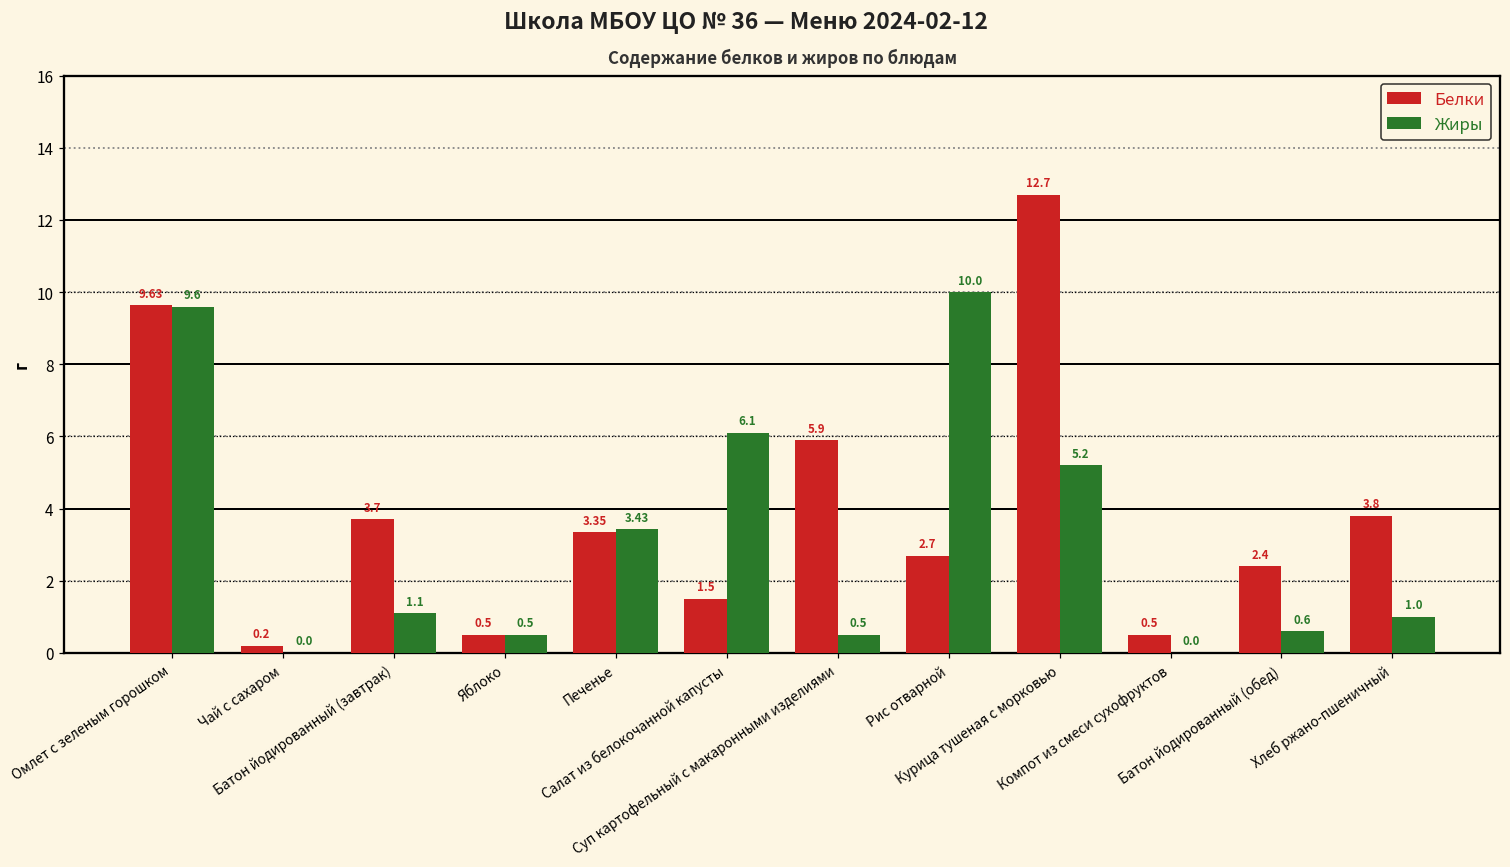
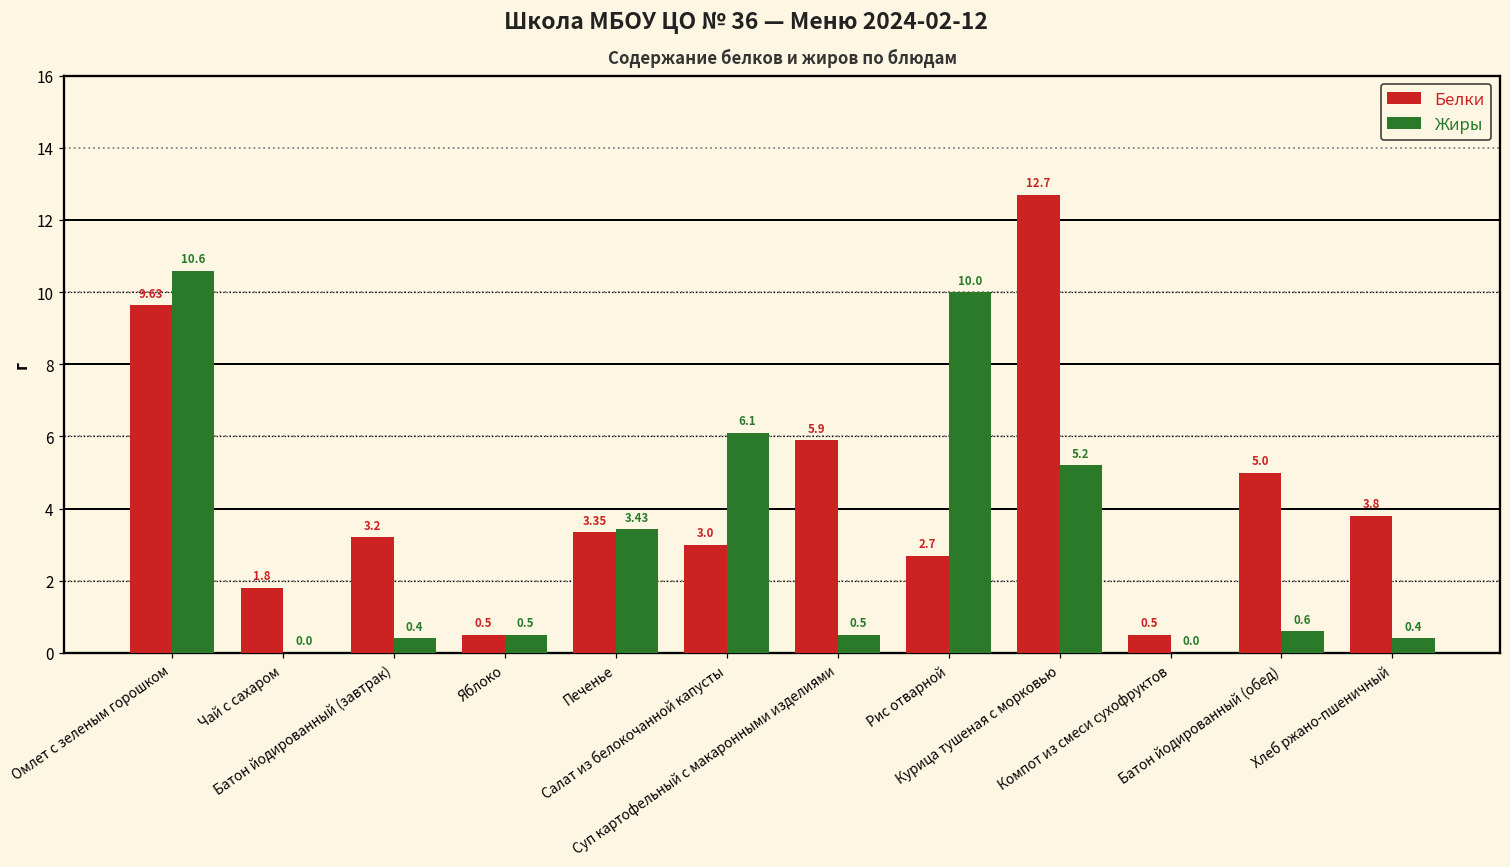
Жиры, Омлет с зеленым горошком: 9.6 -> 10.6
Белки, Чай с сахаром: 0.2 -> 1.8
Белки, Батон йодированный (завтрак): 3.7 -> 3.2
Жиры, Батон йодированный (завтрак): 1.1 -> 0.4
Белки, Салат из белокочанной капусты: 1.5 -> 3.0
Белки, Батон йодированный (обед): 2.4 -> 5.0
Жиры, Хлеб ржано-пшеничный: 1.0 -> 0.4
